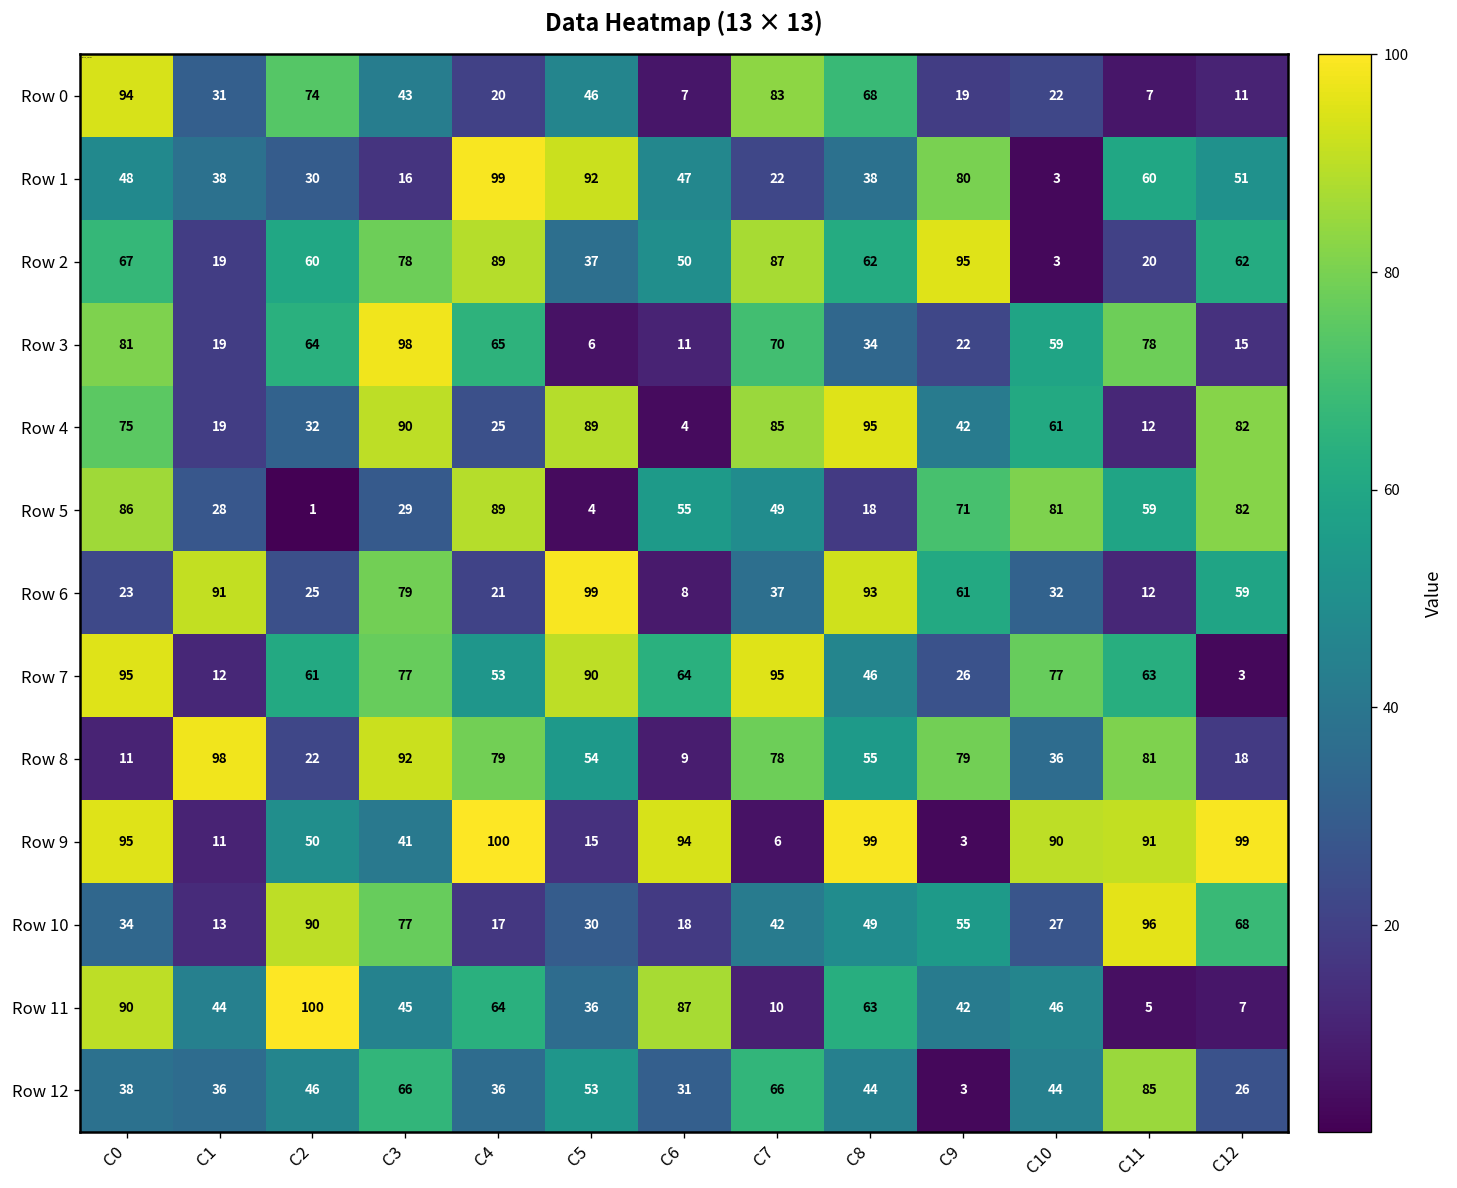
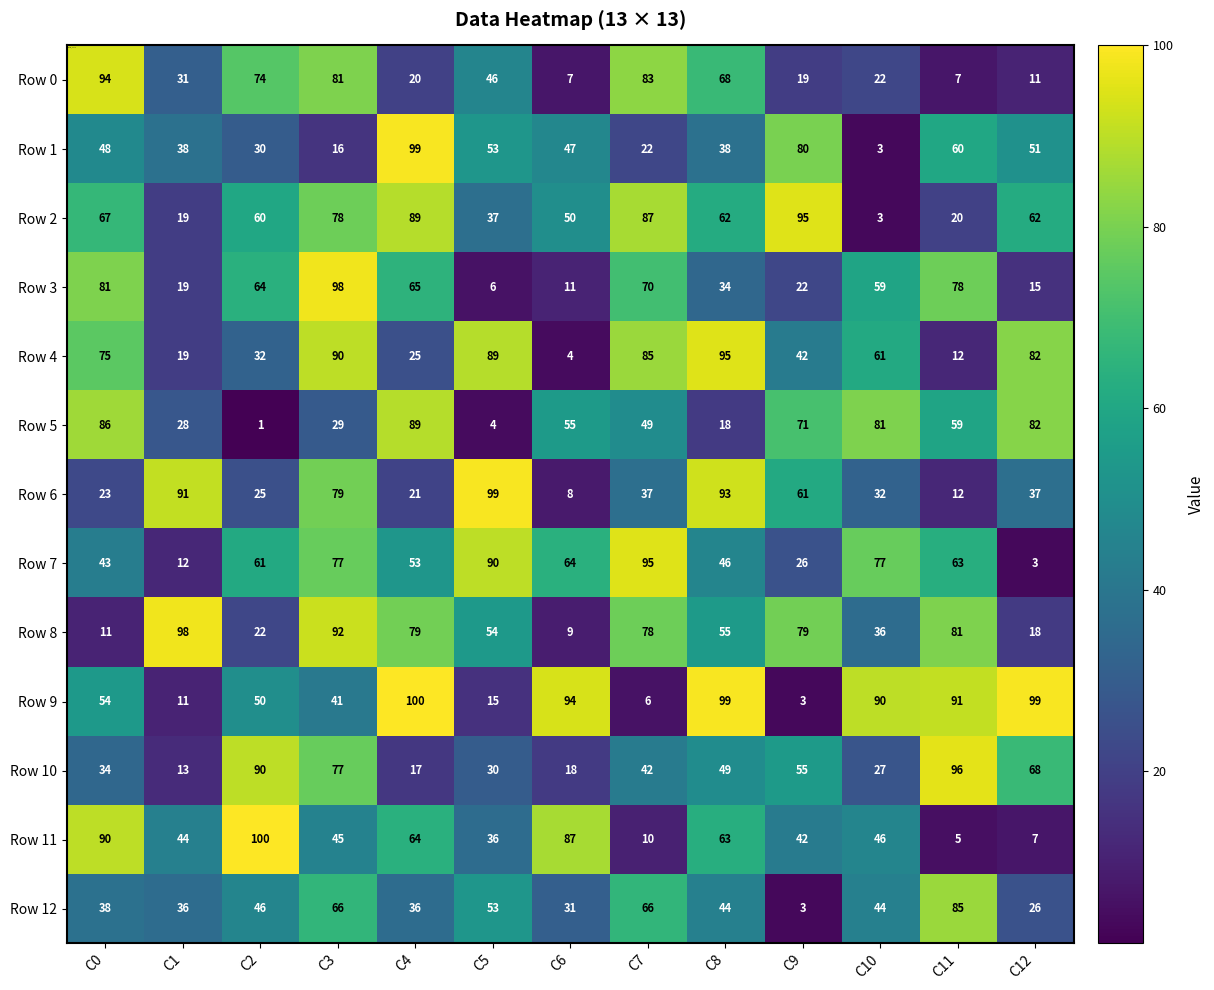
Row 0, C3: 43 -> 81
Row 1, C5: 92 -> 53
Row 6, C12: 59 -> 37
Row 7, C0: 95 -> 43
Row 9, C0: 95 -> 54
